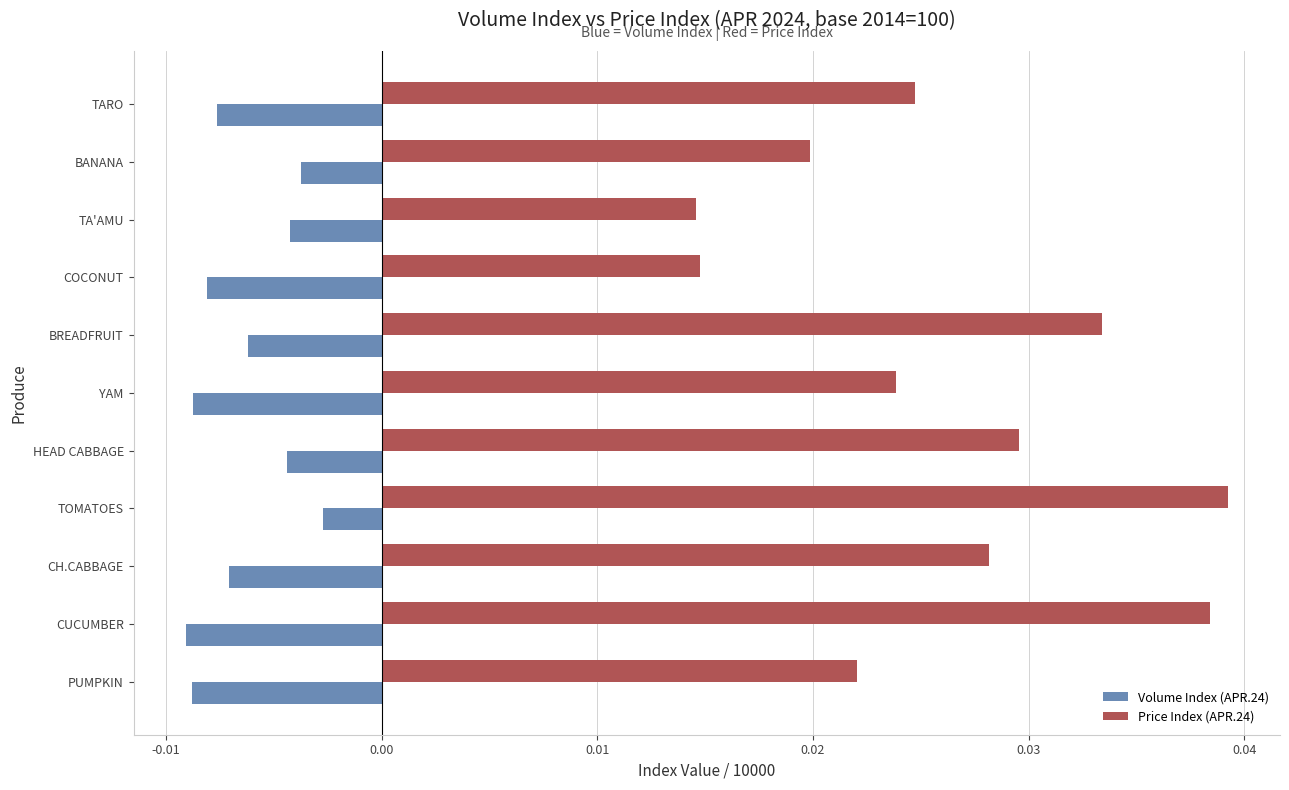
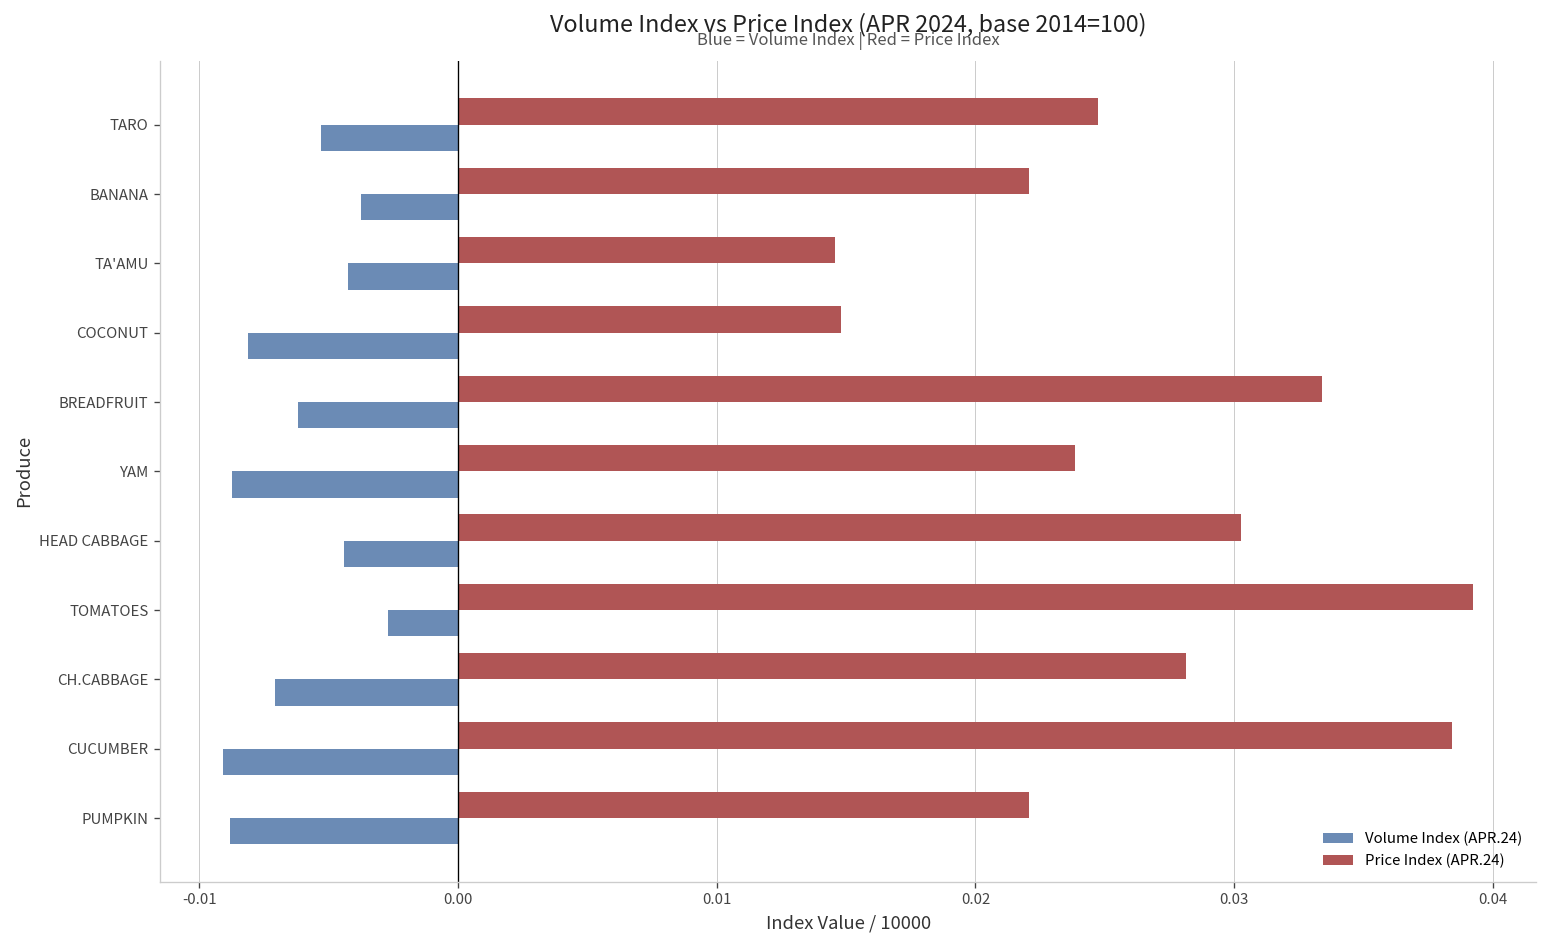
Volume Index (APR.24), TARO: -0.0076 -> -0.0053
Price Index (APR.24), BANANA: 0.0199 -> 0.0221
Price Index (APR.24), HEAD CABBAGE: 0.0295 -> 0.0303
